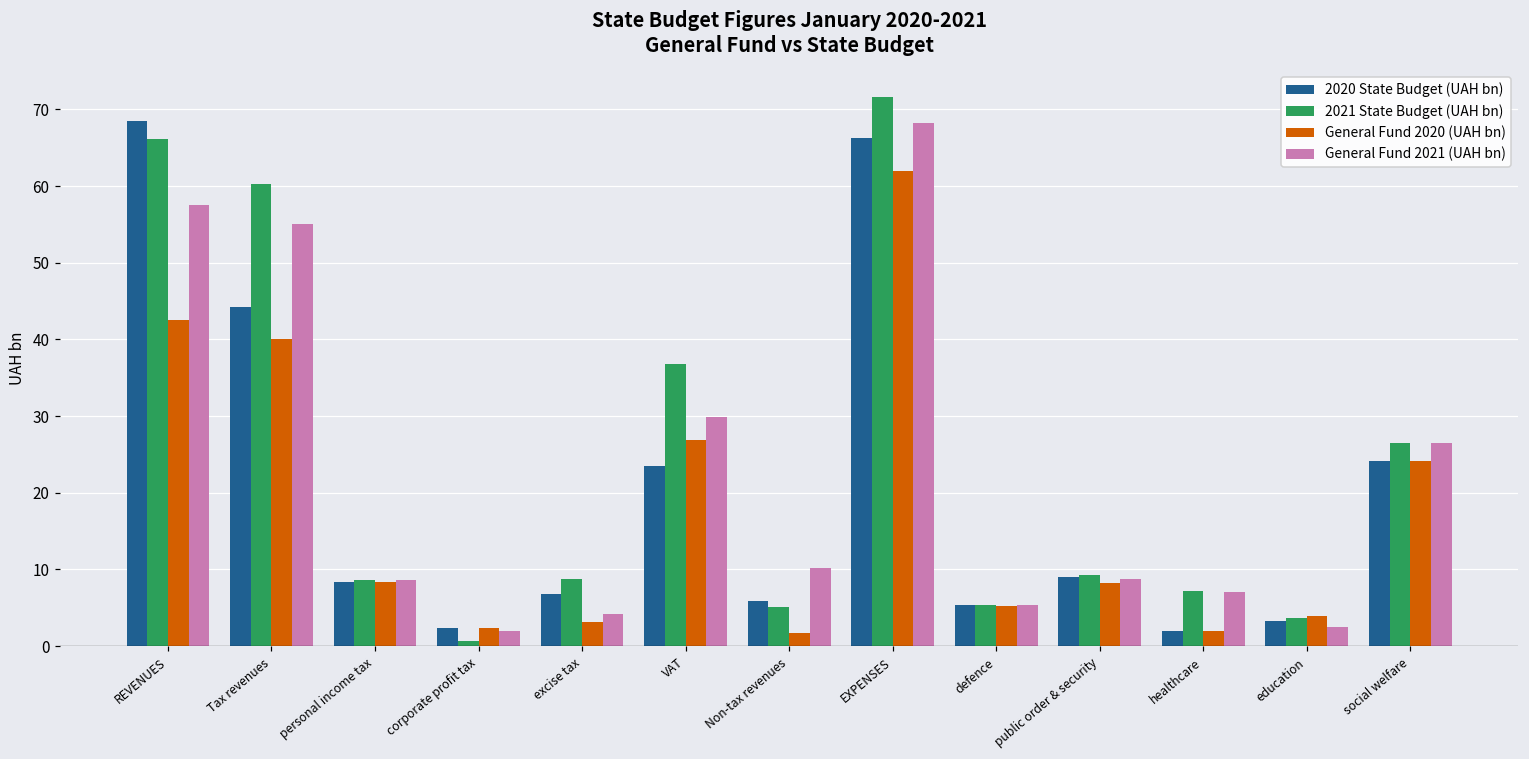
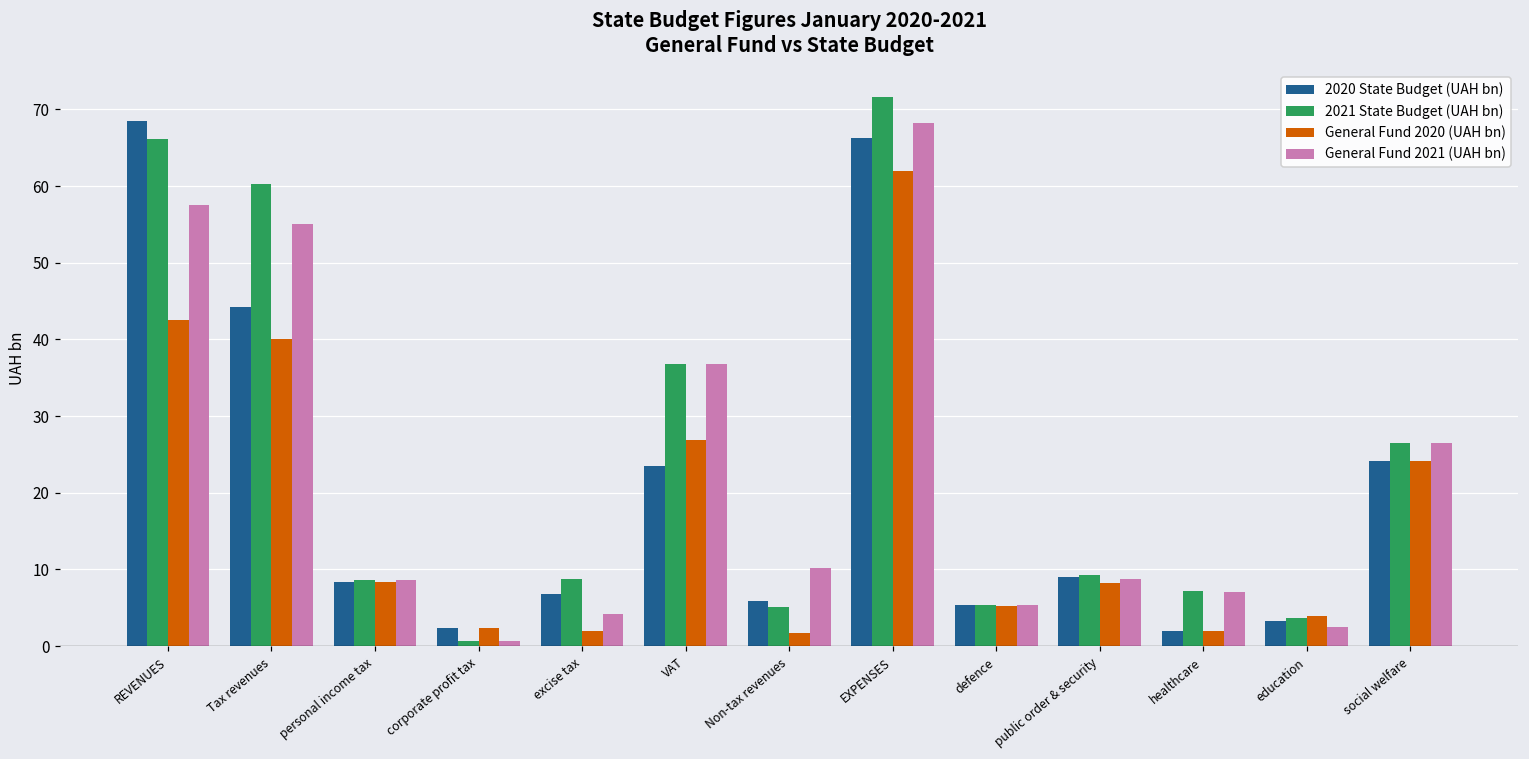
General Fund 2021 (UAH bn), corporate profit tax: 2 -> 1
General Fund 2020 (UAH bn), excise tax: 3 -> 2
General Fund 2021 (UAH bn), VAT: 30 -> 37
